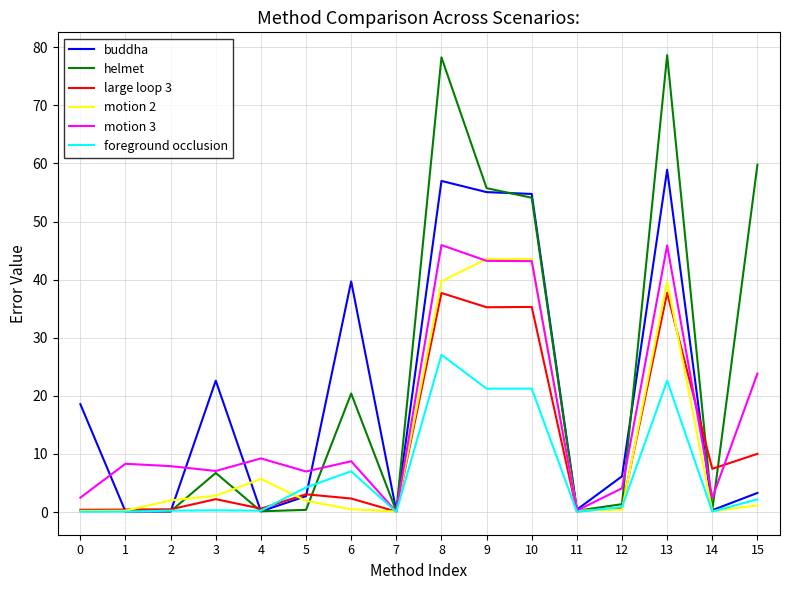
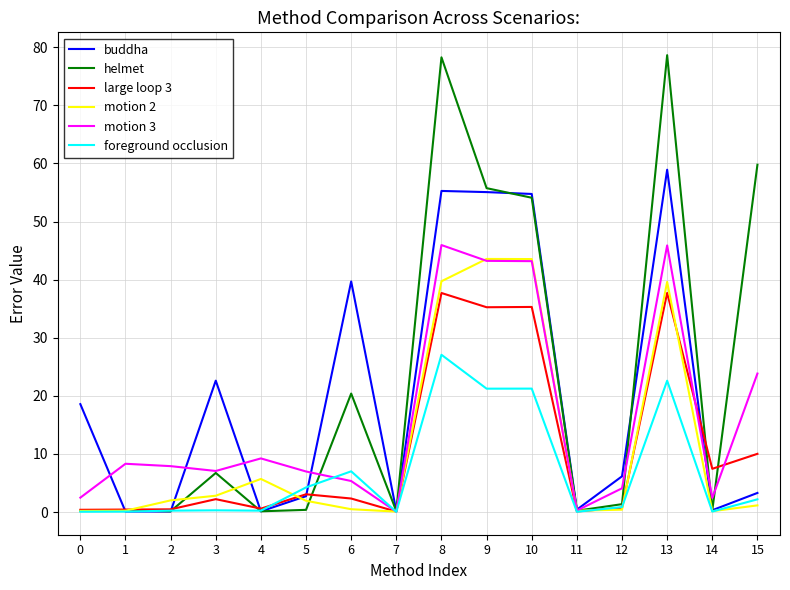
motion 3, 6: 9 -> 5
buddha, 8: 57 -> 55
